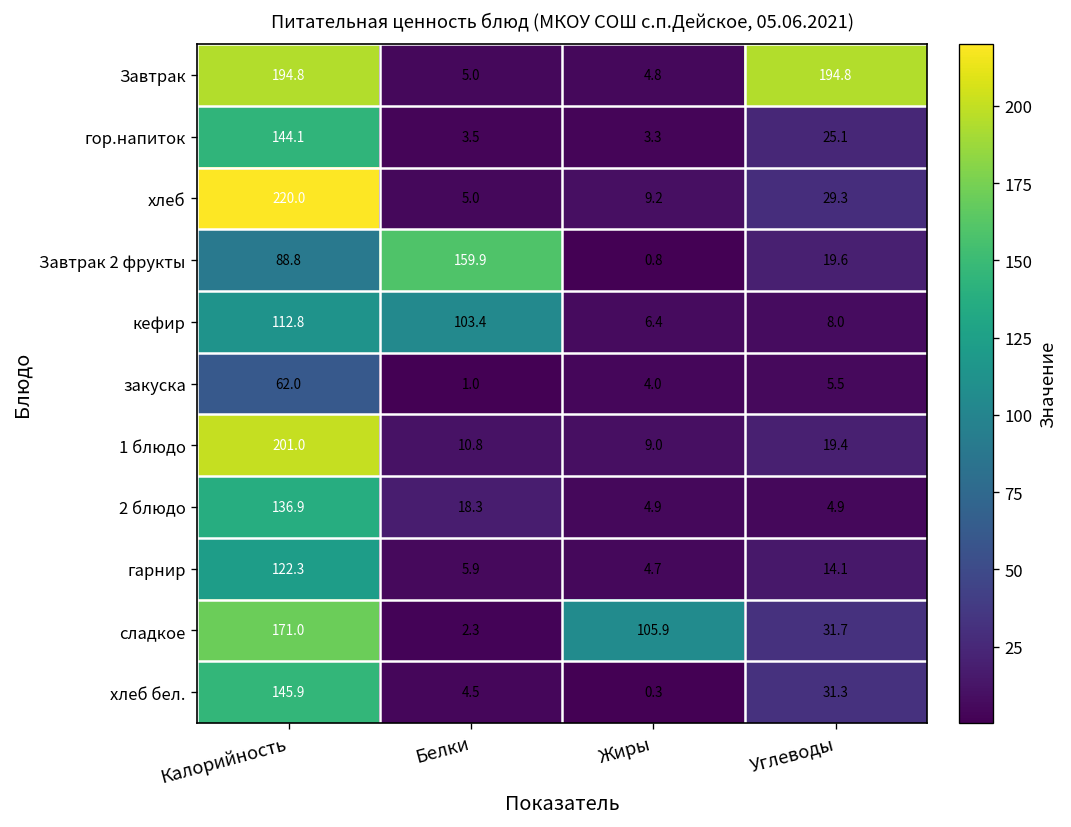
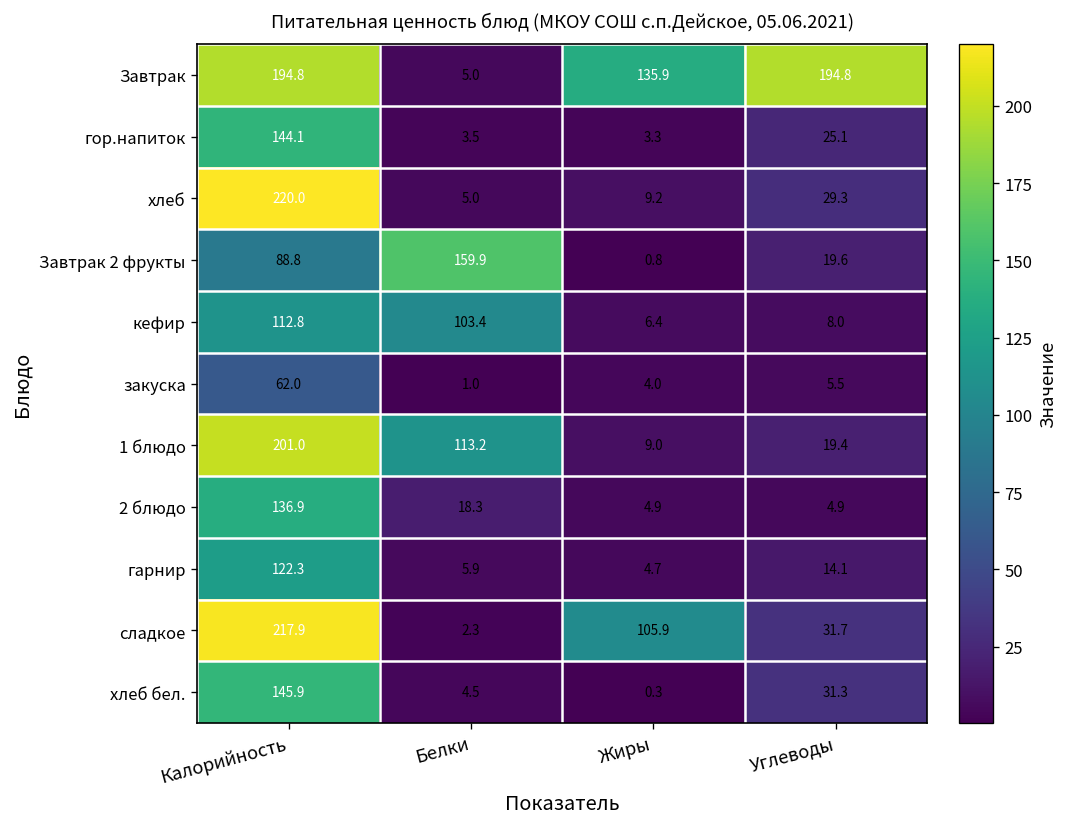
Завтрак, Жиры: 4.8 -> 135.9
1 блюдо, Белки: 10.8 -> 113.2
сладкое, Калорийность: 171.0 -> 217.9
